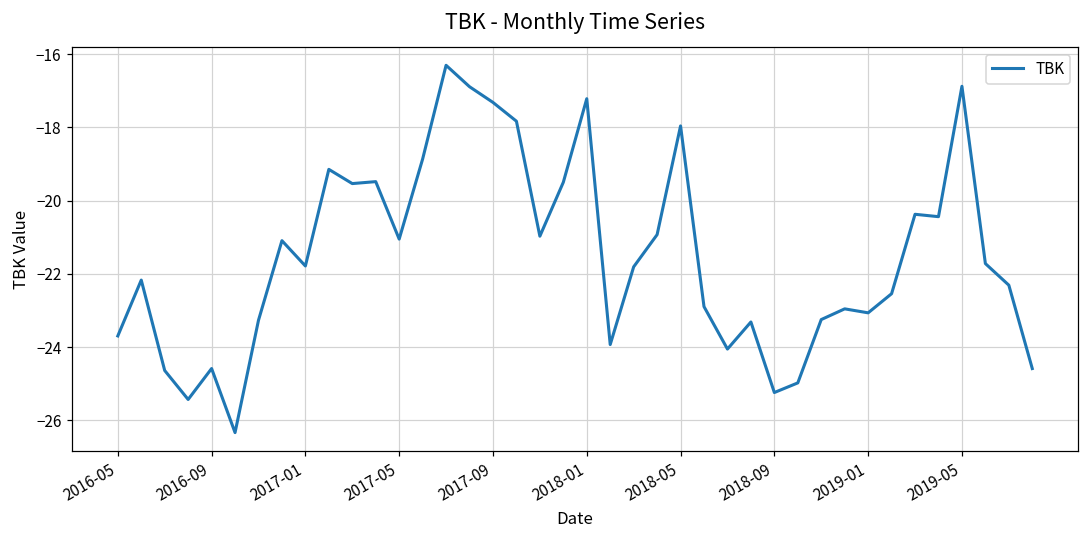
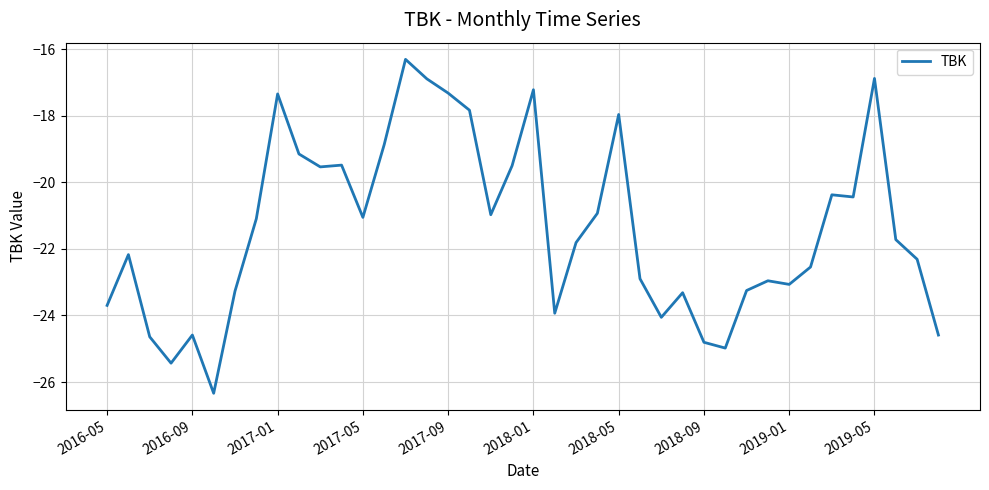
2017-01: -21.8 -> -17.3
2018-09: -25.2 -> -24.8
